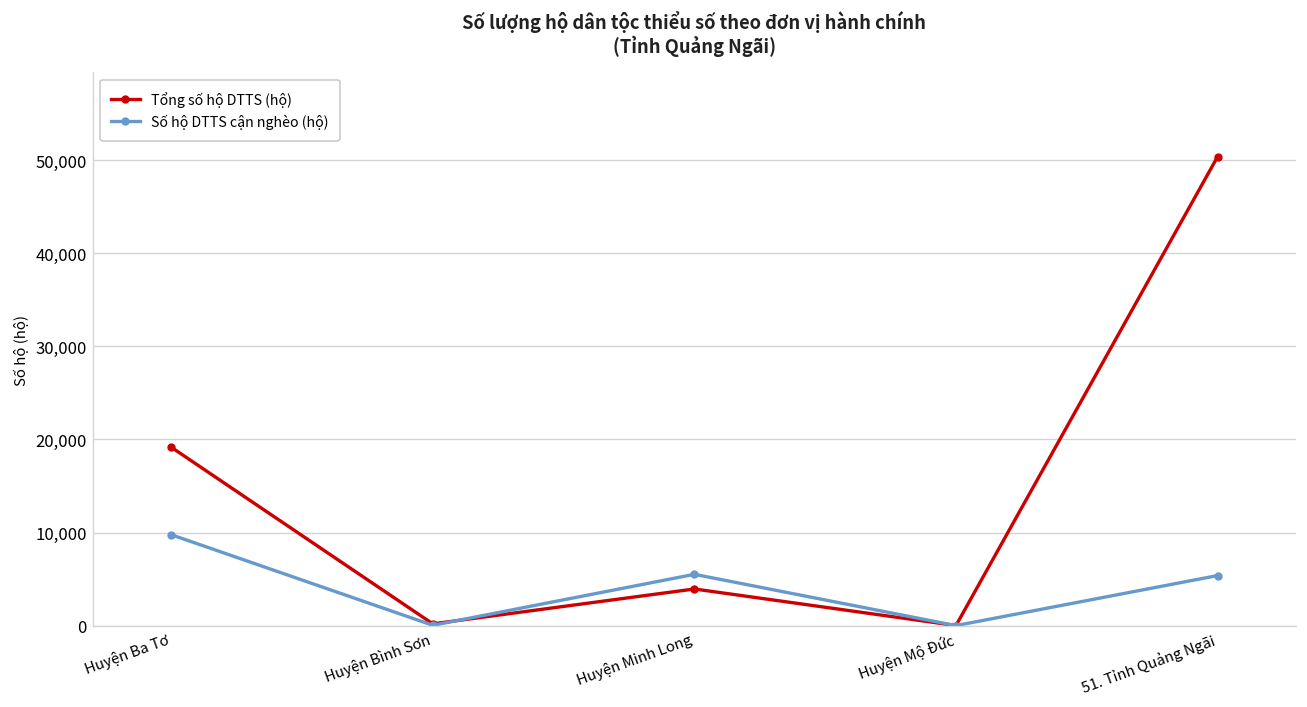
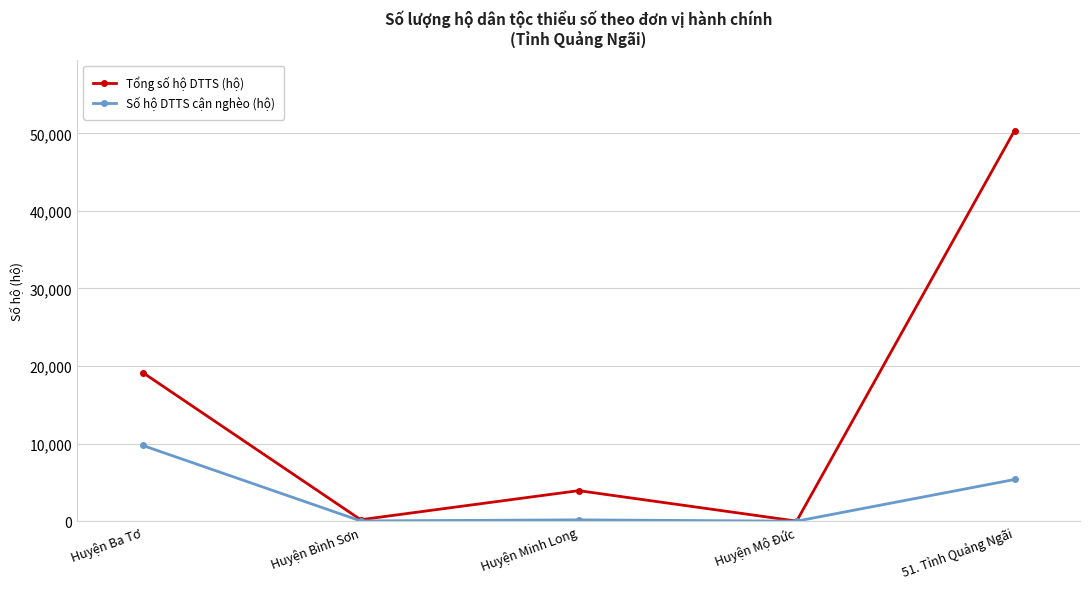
Số hộ DTTS cận nghèo (hộ), Huyện Minh Long: 6,000 -> 0
